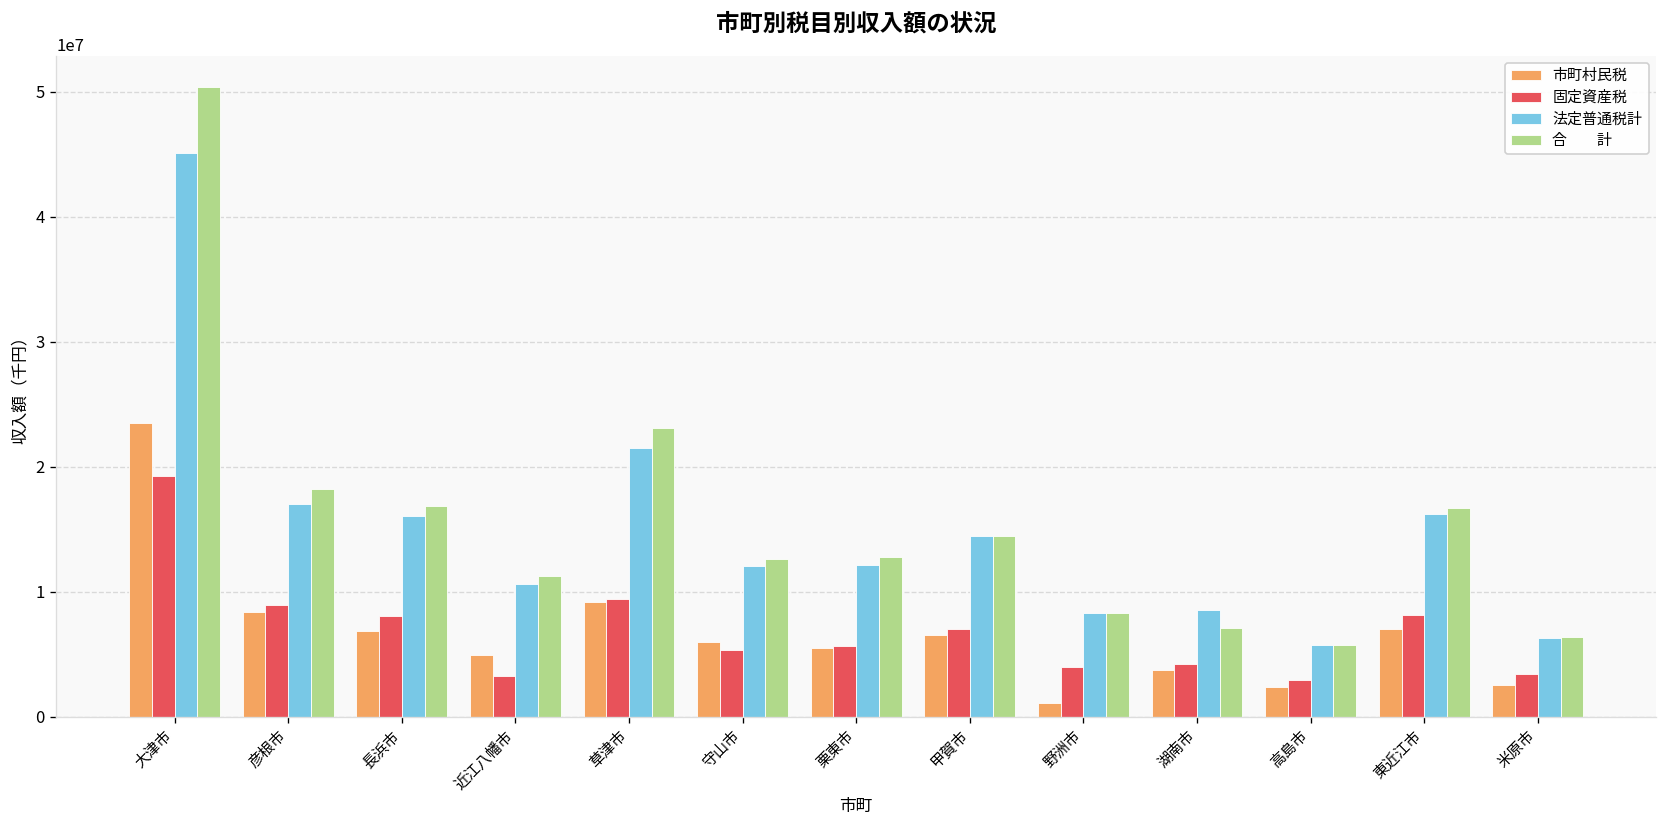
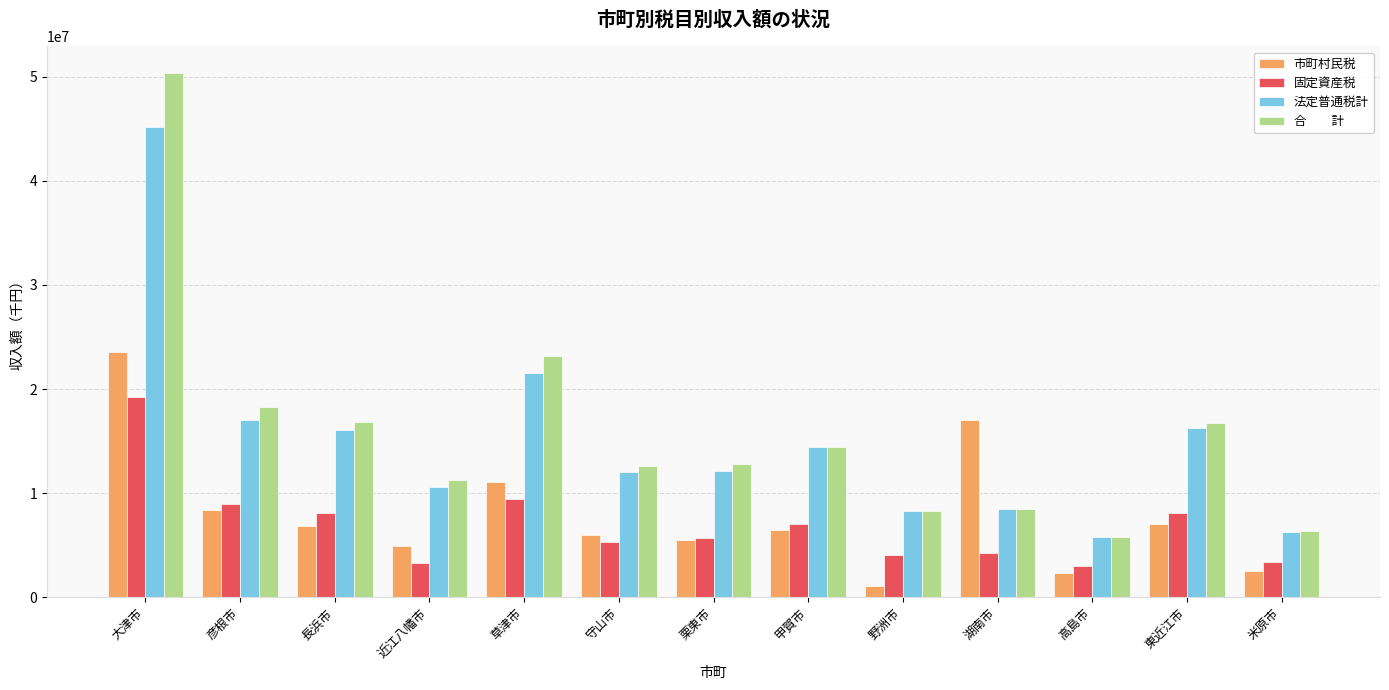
市町村民税, 草津市: 9200000 -> 11100000
市町村民税, 湖南市: 3700000 -> 17100000
合 計, 湖南市: 7100000 -> 8500000
